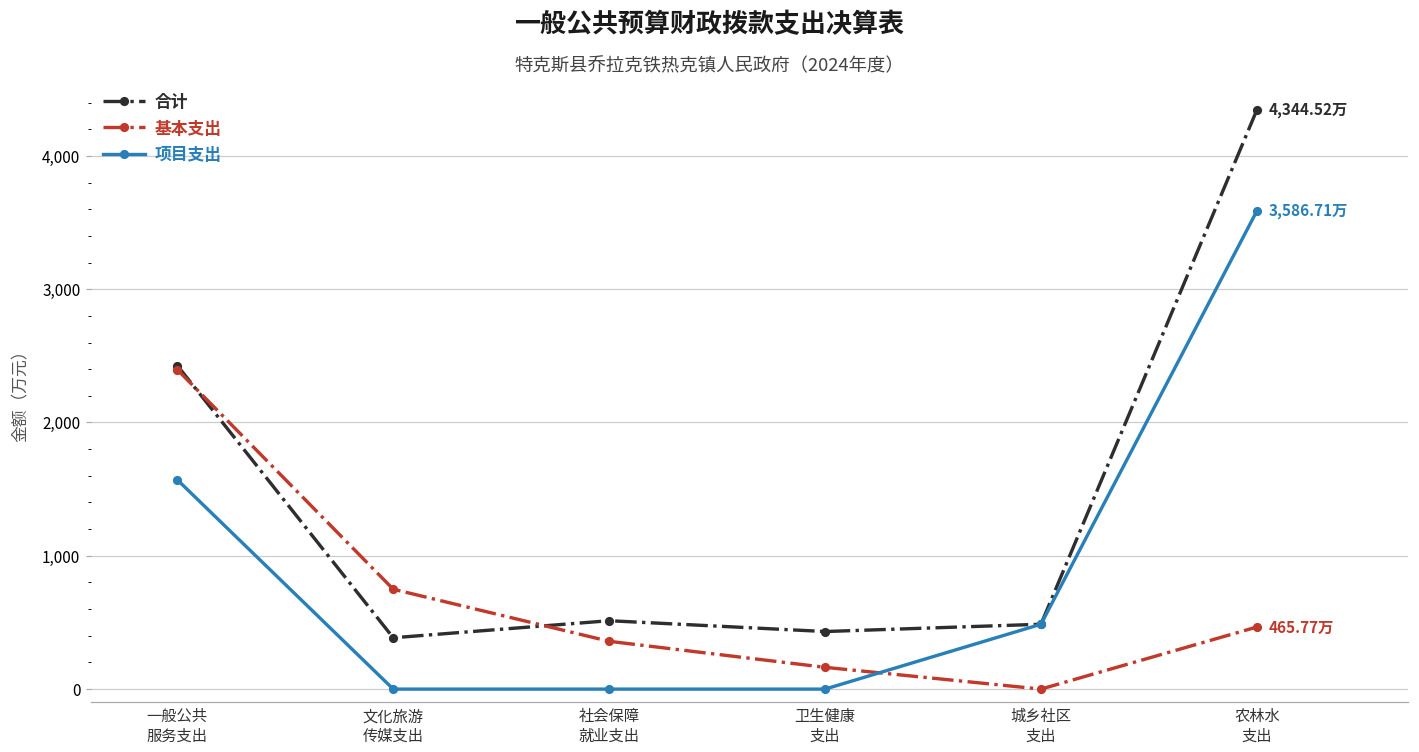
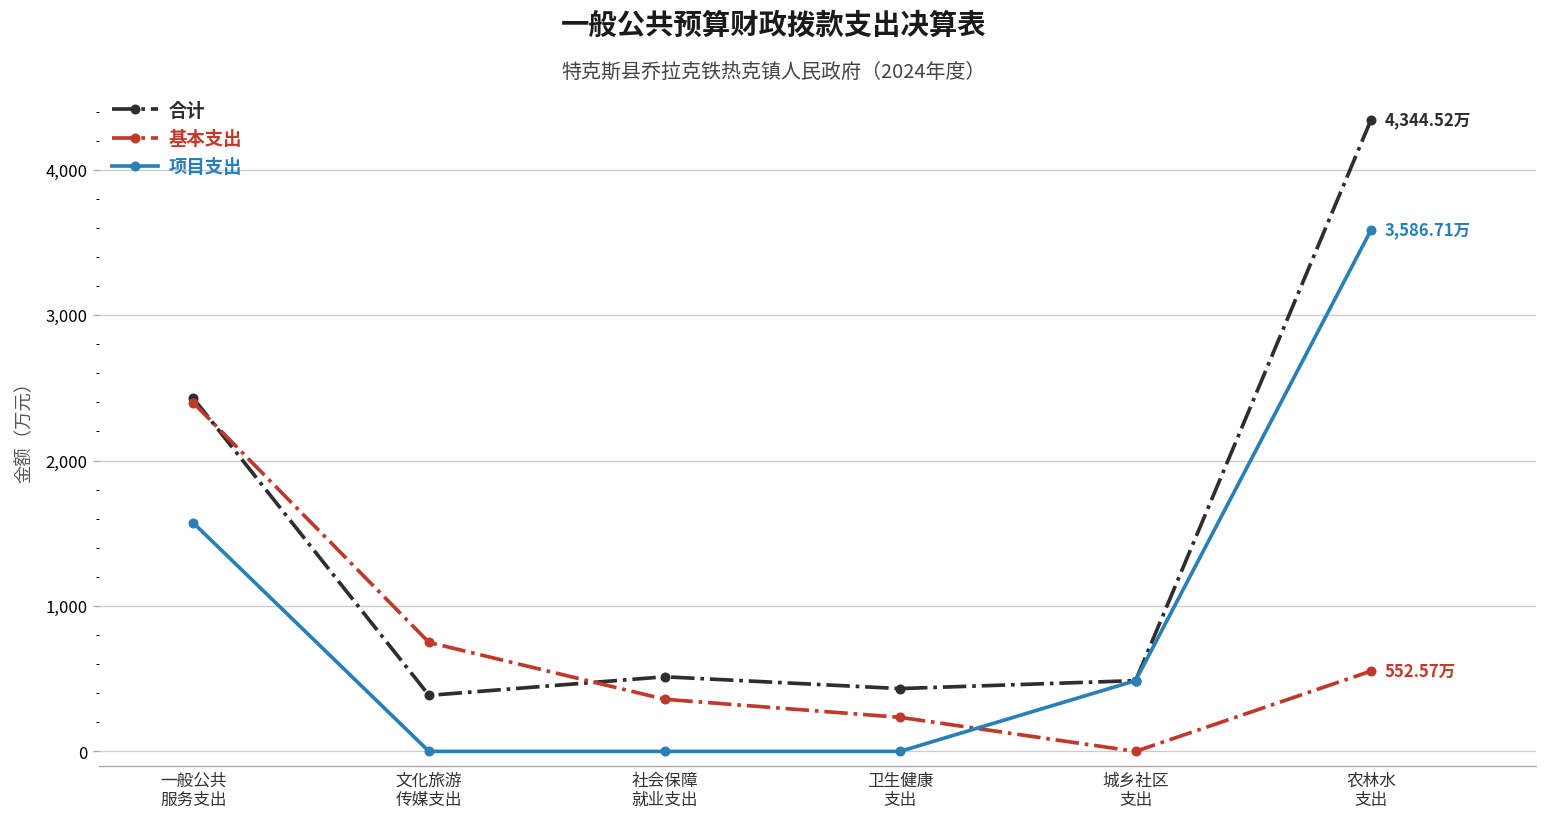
基本支出, 卫生健康 支出: 160 -> 230
基本支出, 农林水 支出: 465.77万 -> 552.57万
